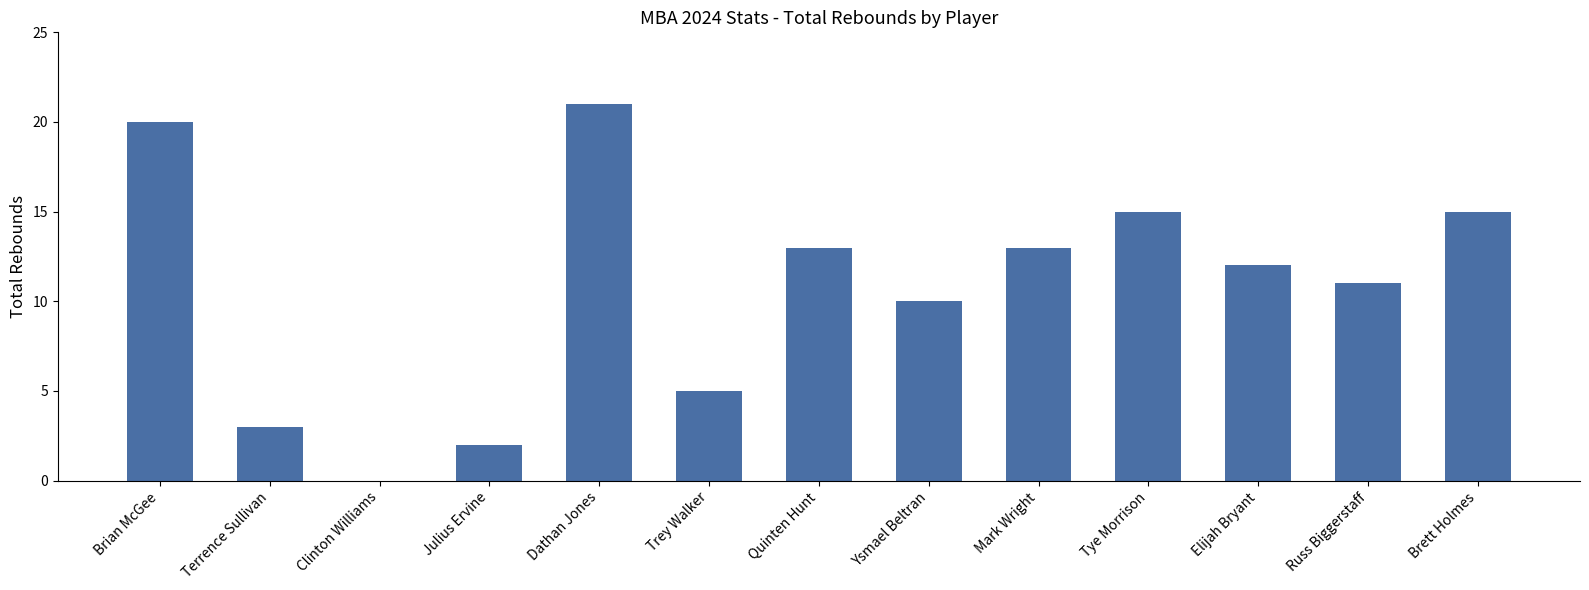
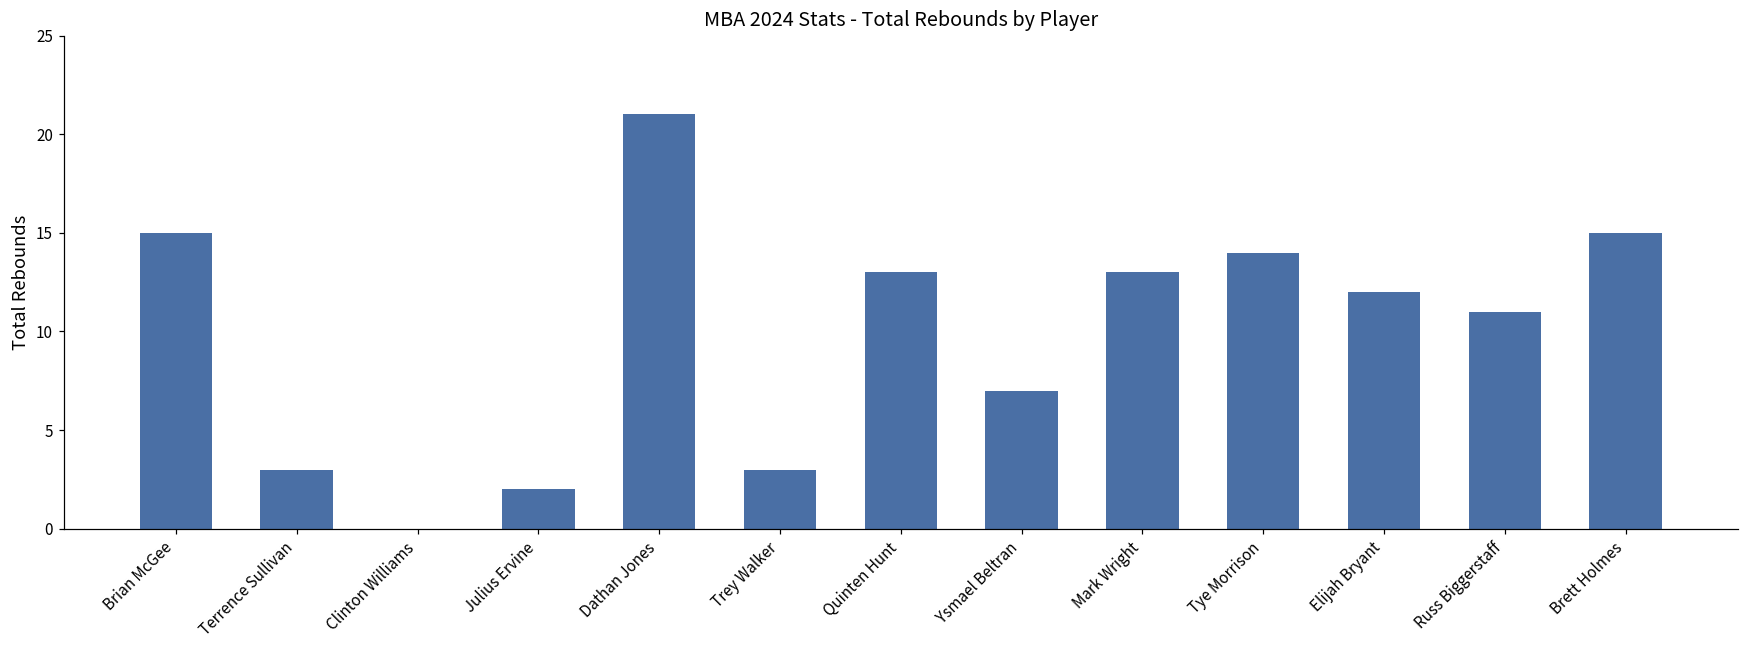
Brian McGee: 20 -> 15
Trey Walker: 5 -> 3
Ysmael Beltran: 10 -> 7
Tye Morrison: 15 -> 14
